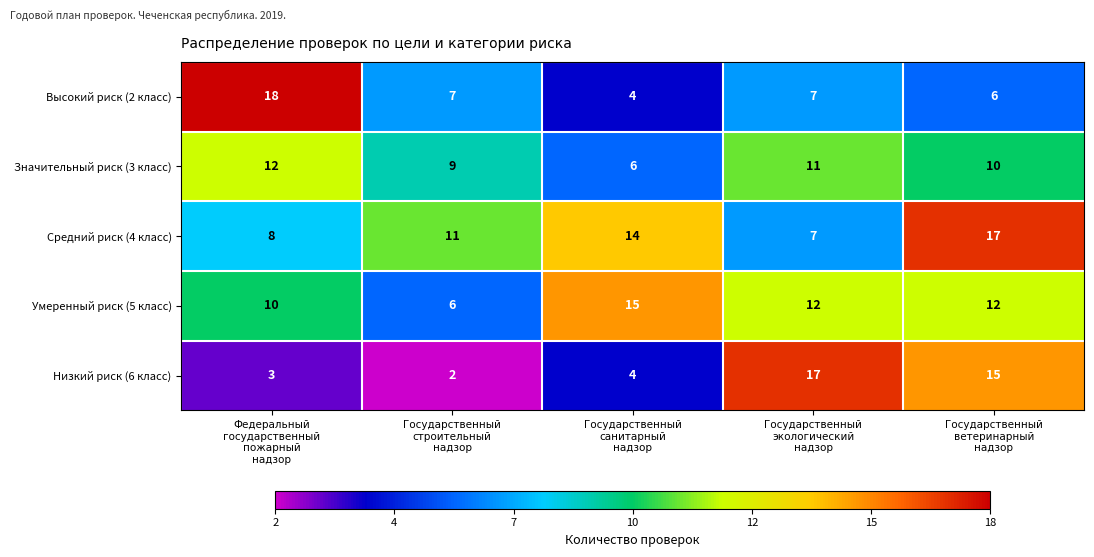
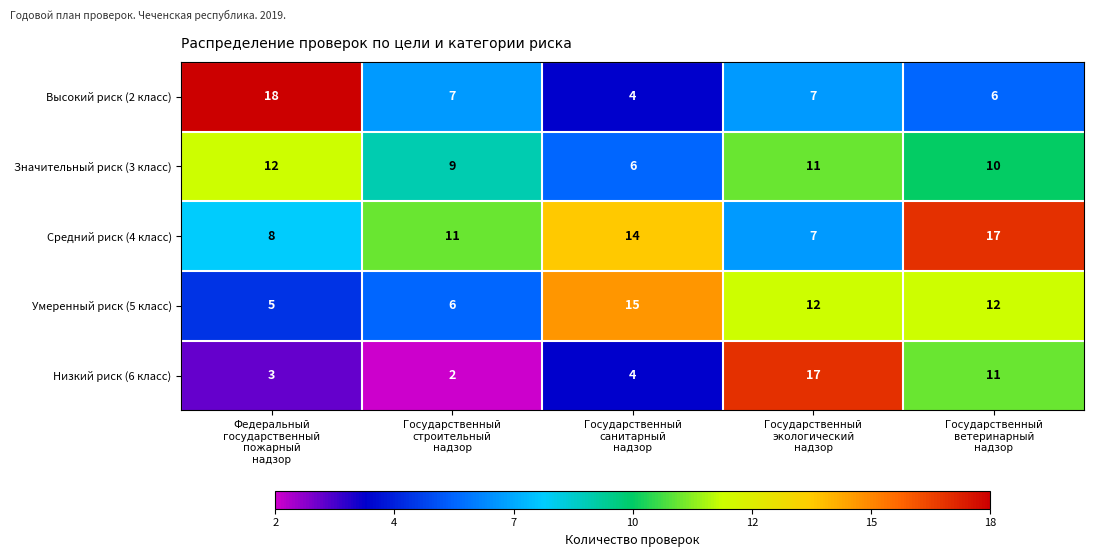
Умеренный риск (5 класс), Федеральный государственный пожарный надзор: 10 -> 5
Низкий риск (6 класс), Государственный ветеринарный надзор: 15 -> 11
